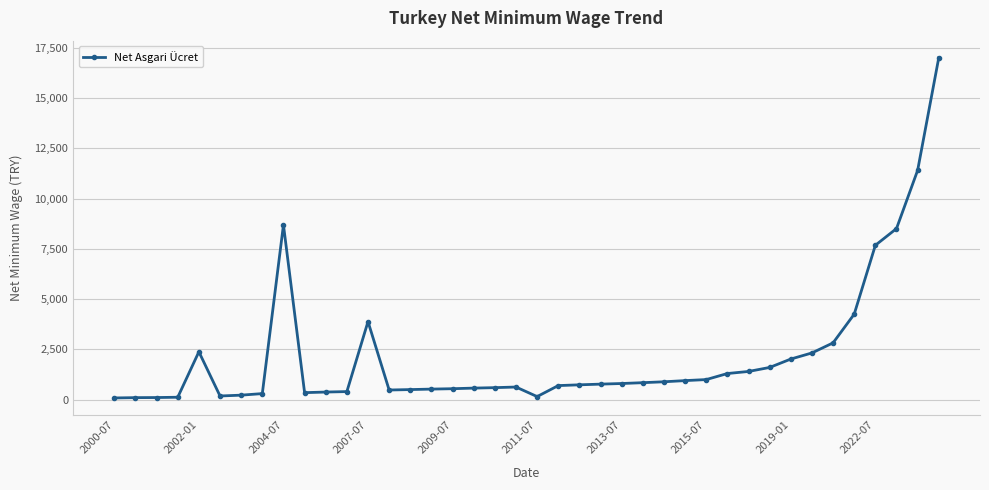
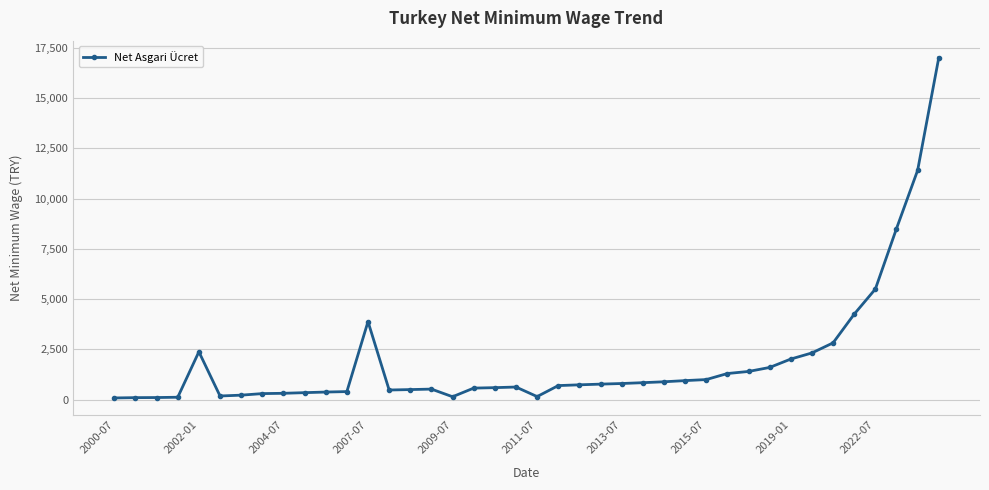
2004-07: 8,700 -> 300
2009-07: 500 -> 100
2022-07: 7,700 -> 5,500
